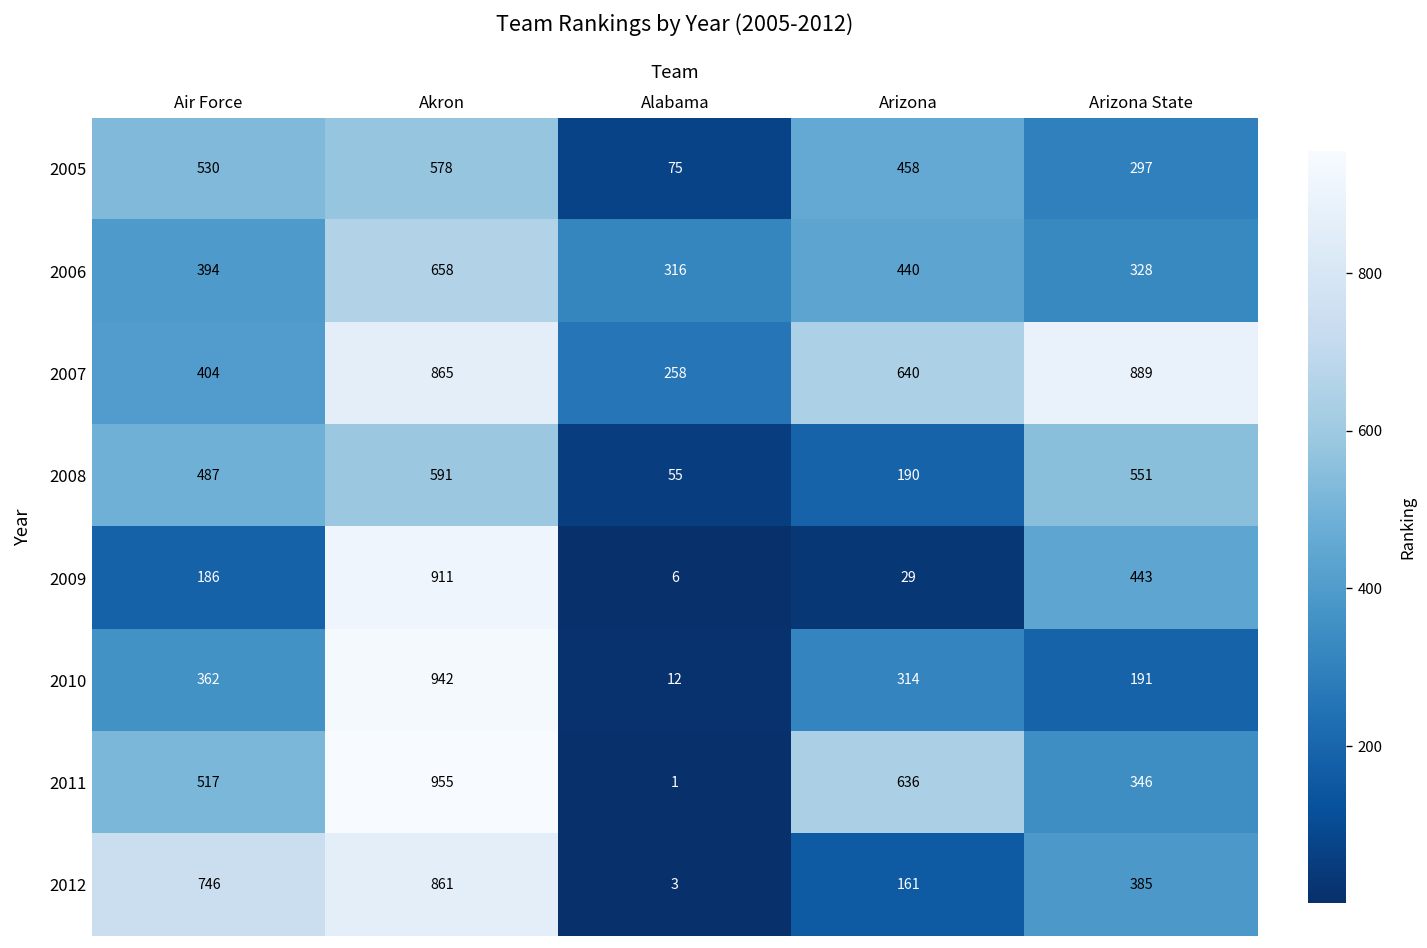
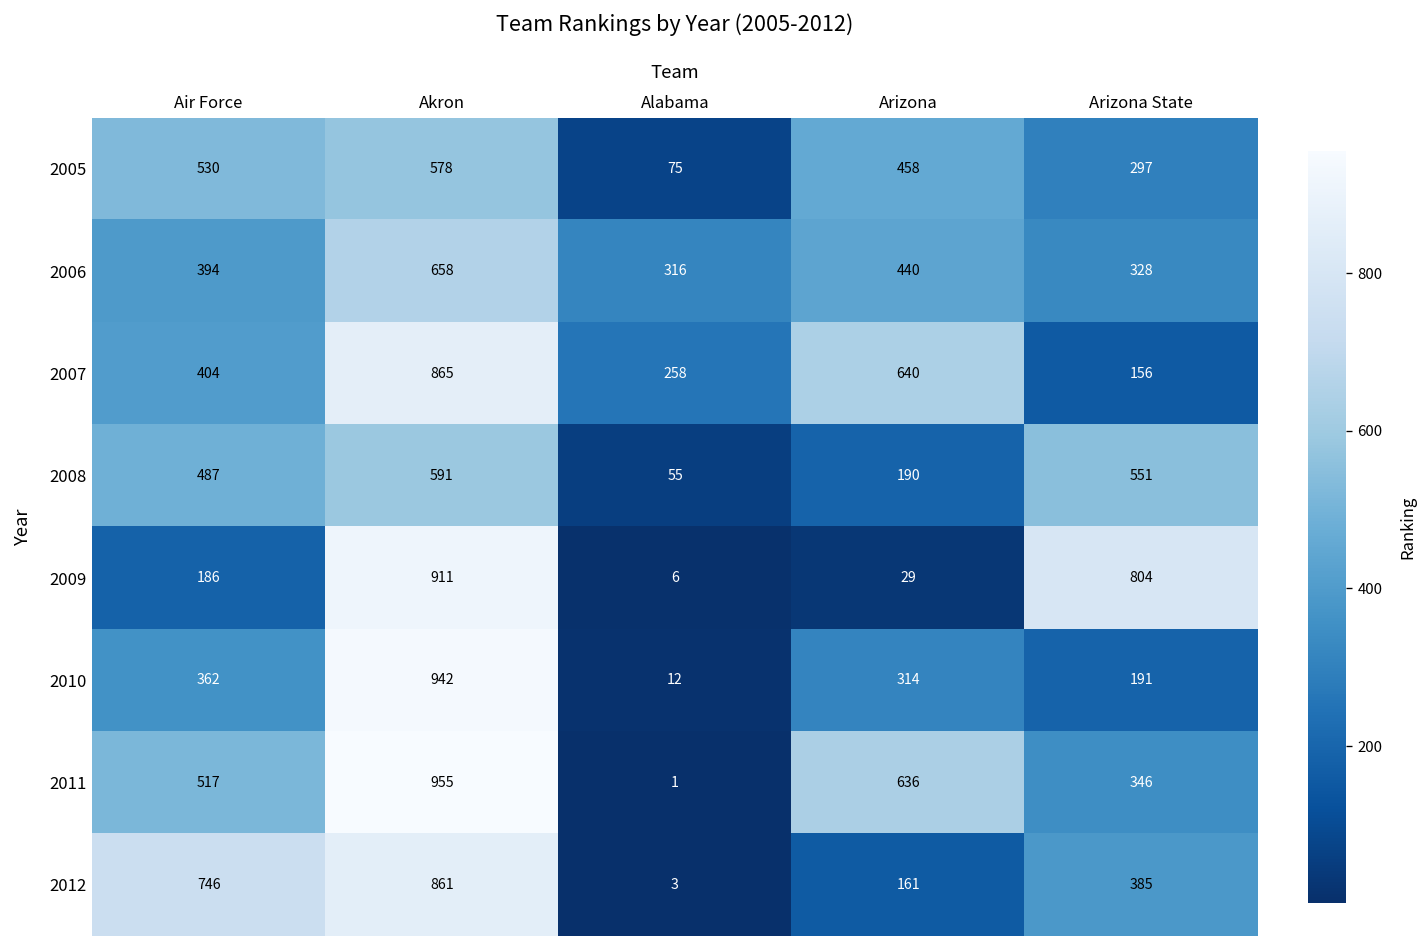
2007, Arizona State: 889 -> 156
2009, Arizona State: 443 -> 804
